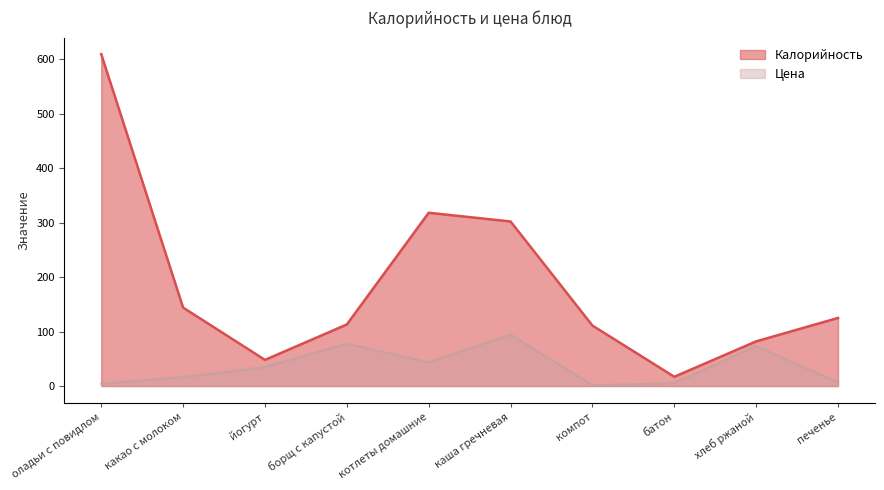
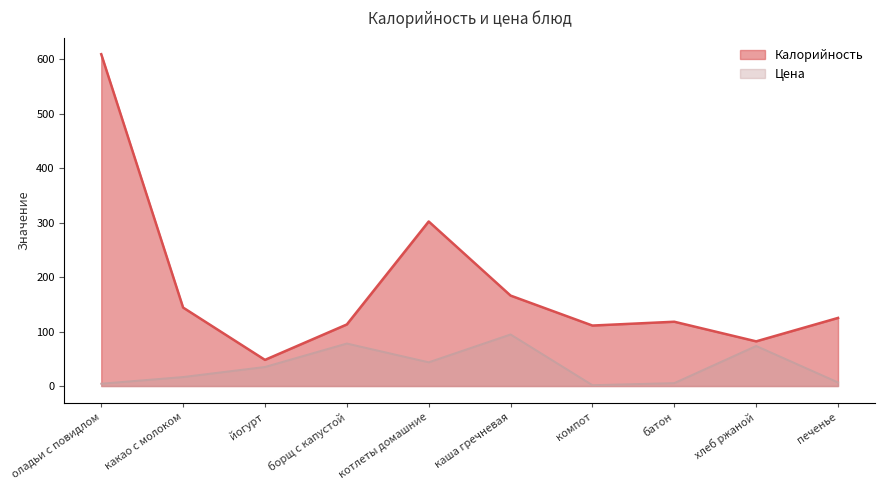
Калорийность, котлеты домашние: 320 -> 300
Калорийность, каша гречневая: 300 -> 170
Калорийность, батон: 20 -> 120
